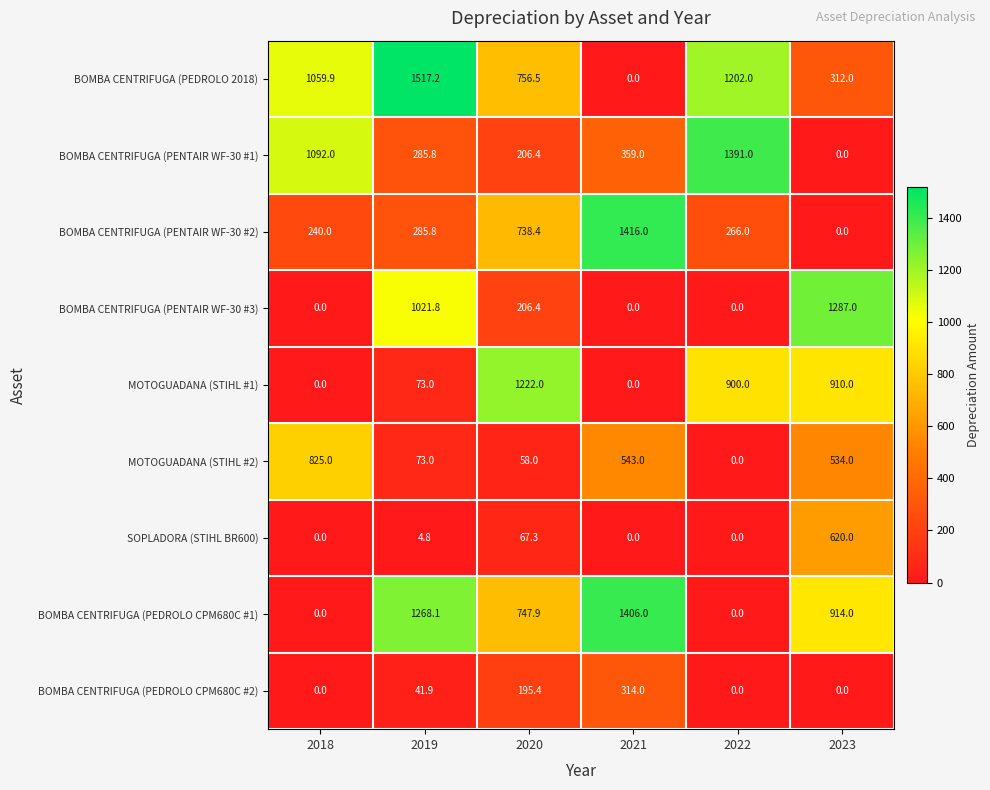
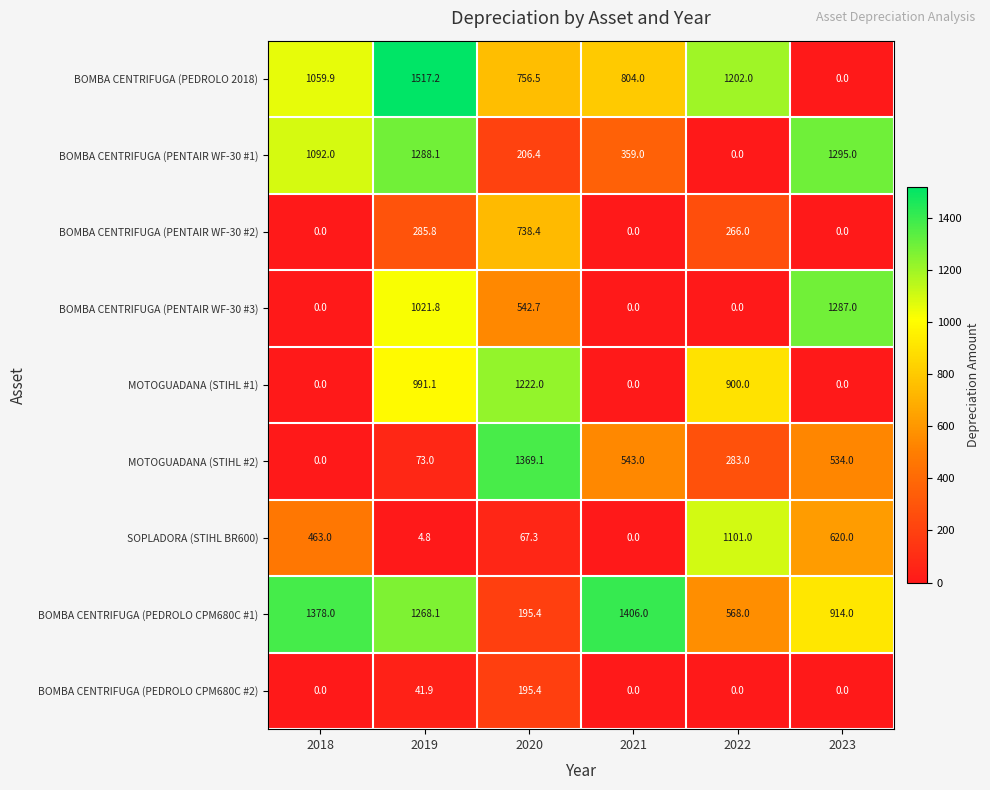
BOMBA CENTRIFUGA (PEDROLO 2018), 2021: 0.0 -> 804.0
BOMBA CENTRIFUGA (PEDROLO 2018), 2023: 312.0 -> 0.0
BOMBA CENTRIFUGA (PENTAIR WF-30 #1), 2019: 285.8 -> 1288.1
BOMBA CENTRIFUGA (PENTAIR WF-30 #1), 2022: 1391.0 -> 0.0
BOMBA CENTRIFUGA (PENTAIR WF-30 #1), 2023: 0.0 -> 1295.0
BOMBA CENTRIFUGA (PENTAIR WF-30 #2), 2018: 240.0 -> 0.0
BOMBA CENTRIFUGA (PENTAIR WF-30 #2), 2021: 1416.0 -> 0.0
BOMBA CENTRIFUGA (PENTAIR WF-30 #3), 2020: 206.4 -> 542.7
MOTOGUADANA (STIHL #1), 2019: 73.0 -> 991.1
MOTOGUADANA (STIHL #1), 2023: 910.0 -> 0.0
MOTOGUADANA (STIHL #2), 2018: 825.0 -> 0.0
MOTOGUADANA (STIHL #2), 2020: 58.0 -> 1369.1
MOTOGUADANA (STIHL #2), 2022: 0.0 -> 283.0
SOPLADORA (STIHL BR600), 2018: 0.0 -> 463.0
SOPLADORA (STIHL BR600), 2022: 0.0 -> 1101.0
BOMBA CENTRIFUGA (PEDROLO CPM680C #1), 2018: 0.0 -> 1378.0
BOMBA CENTRIFUGA (PEDROLO CPM680C #1), 2020: 747.9 -> 195.4
BOMBA CENTRIFUGA (PEDROLO CPM680C #1), 2022: 0.0 -> 568.0
BOMBA CENTRIFUGA (PEDROLO CPM680C #2), 2021: 314.0 -> 0.0
